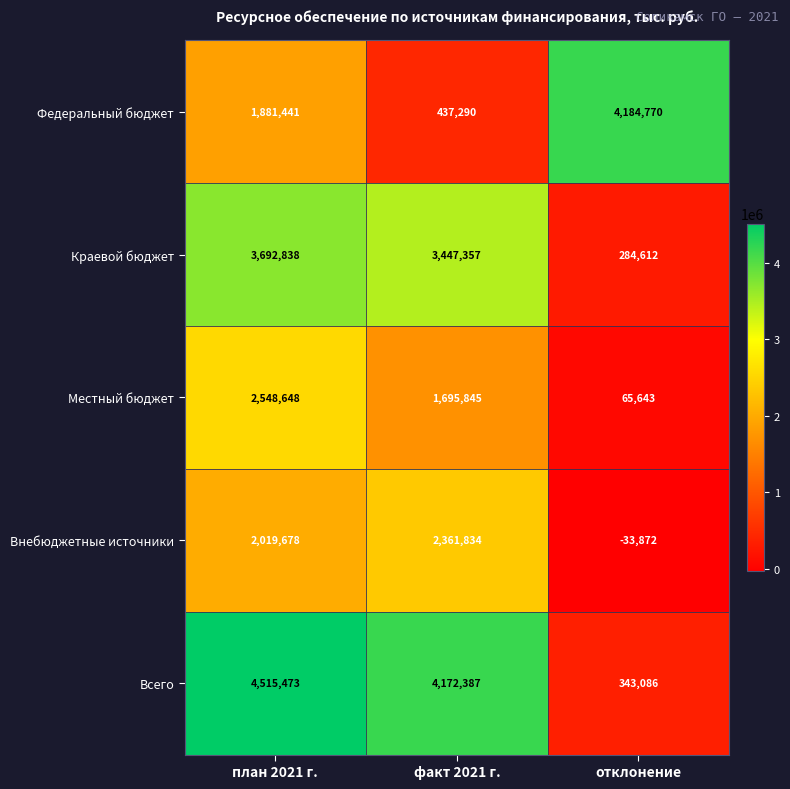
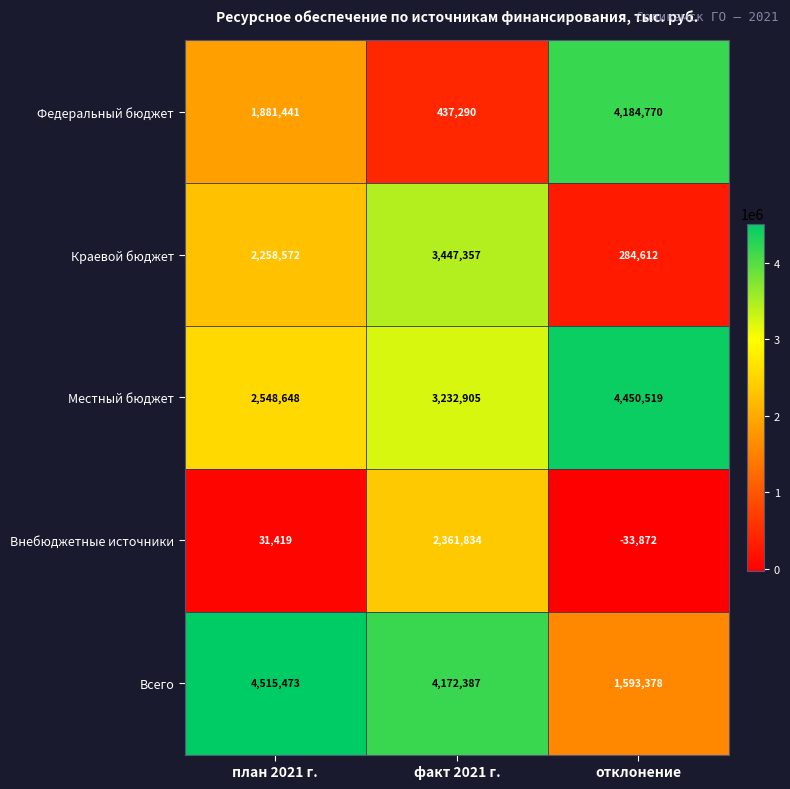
Краевой бюджет, план 2021 г.: 3,692,838 -> 2,258,572
Местный бюджет, факт 2021 г.: 1,695,845 -> 3,232,905
Местный бюджет, отклонение: 65,643 -> 4,450,519
Внебюджетные источники, план 2021 г.: 2,019,678 -> 31,419
Всего, отклонение: 343,086 -> 1,593,378
